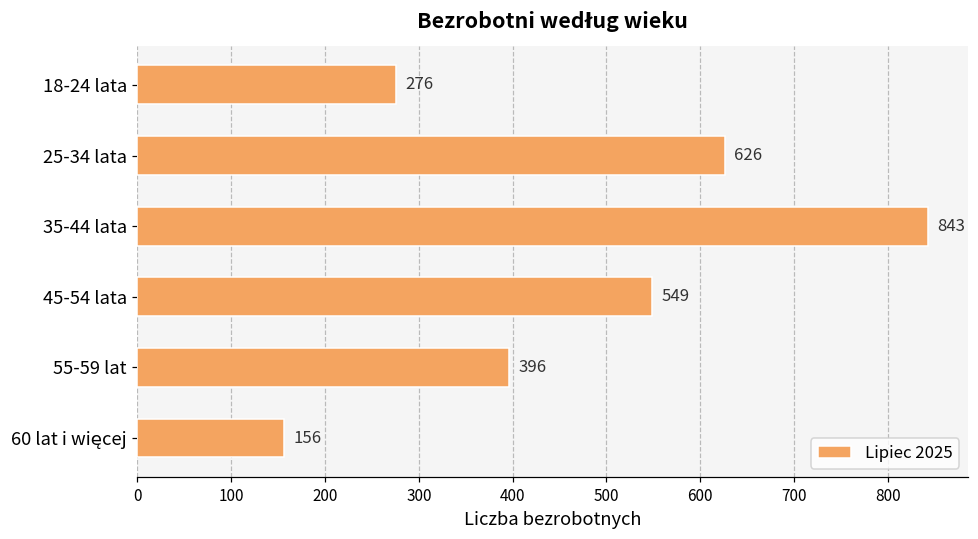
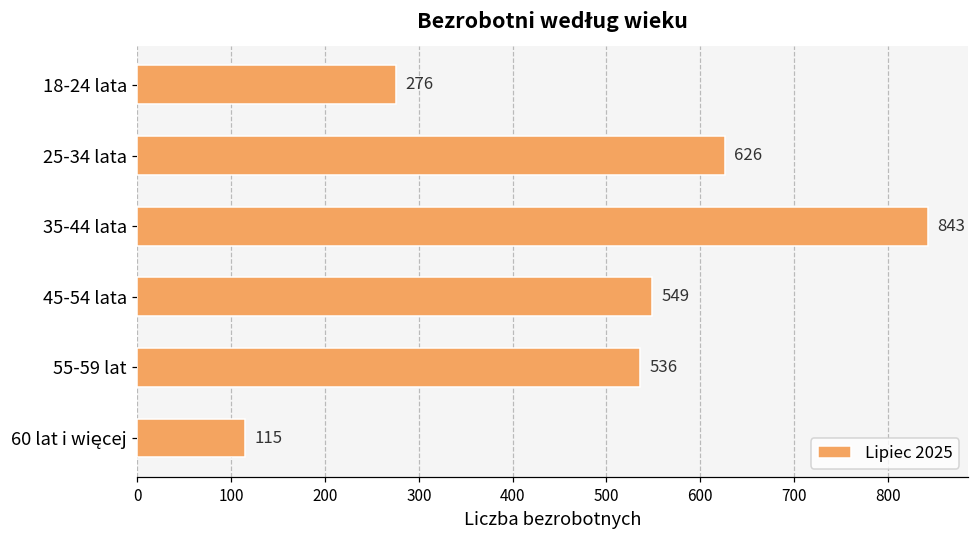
55-59 lat: 396 -> 536
60 lat i więcej: 156 -> 115
